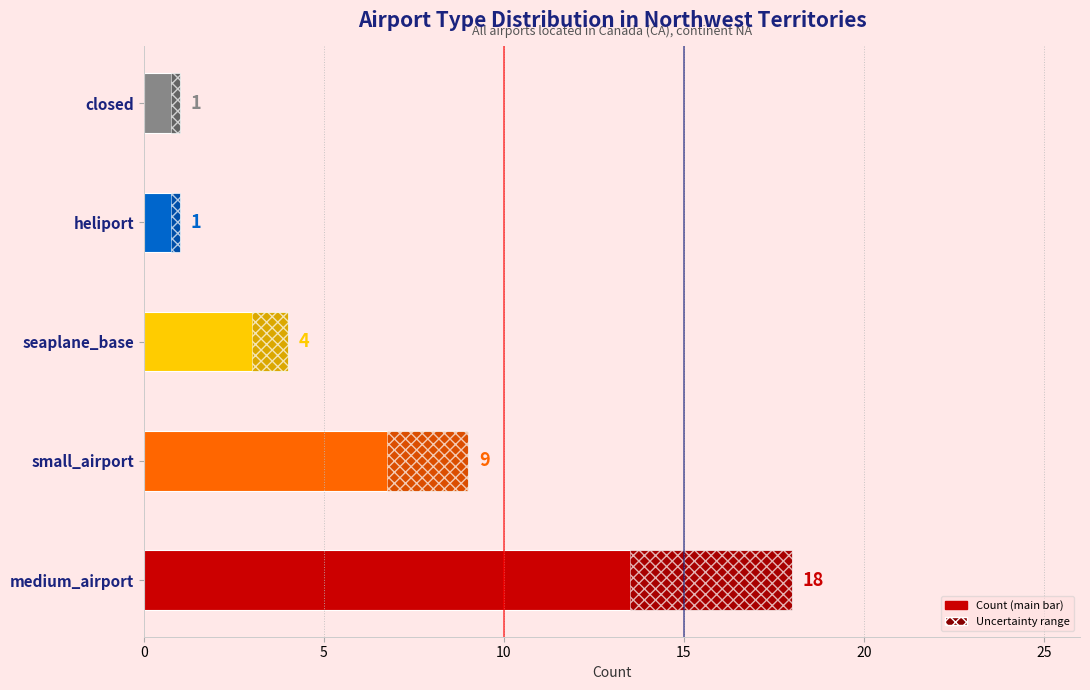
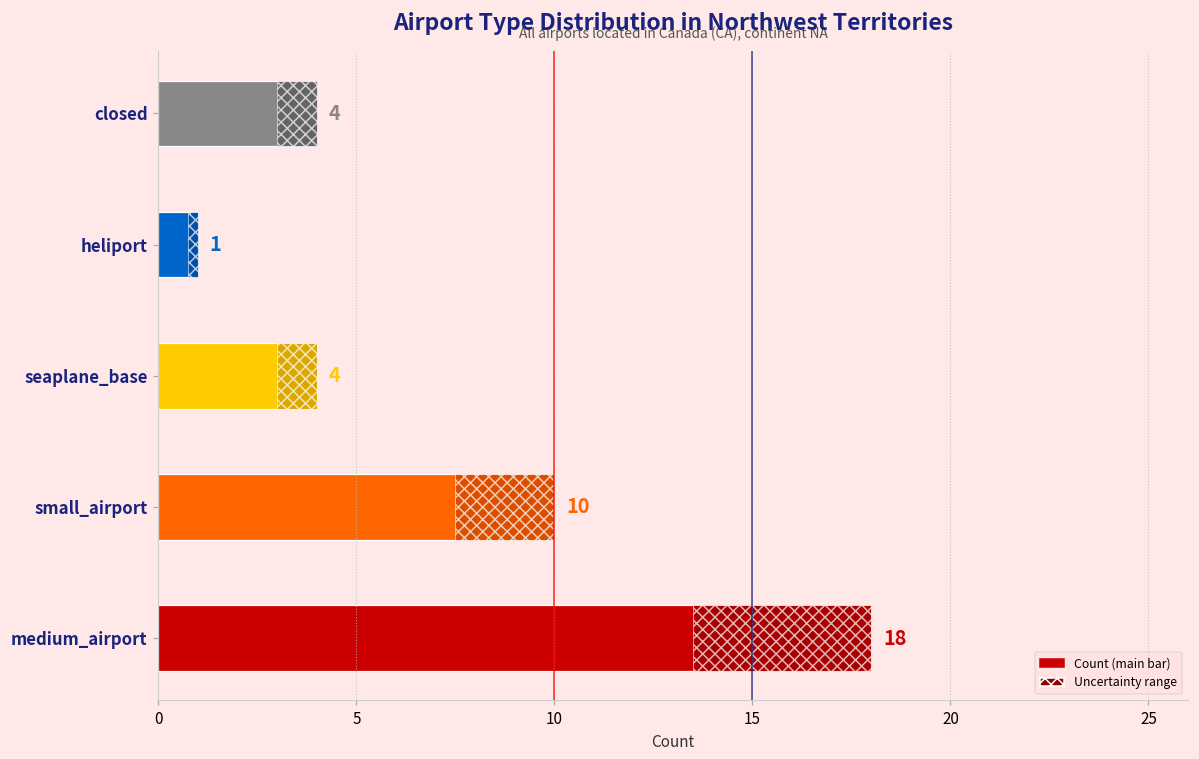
closed: 1 -> 4
small_airport: 9 -> 10
